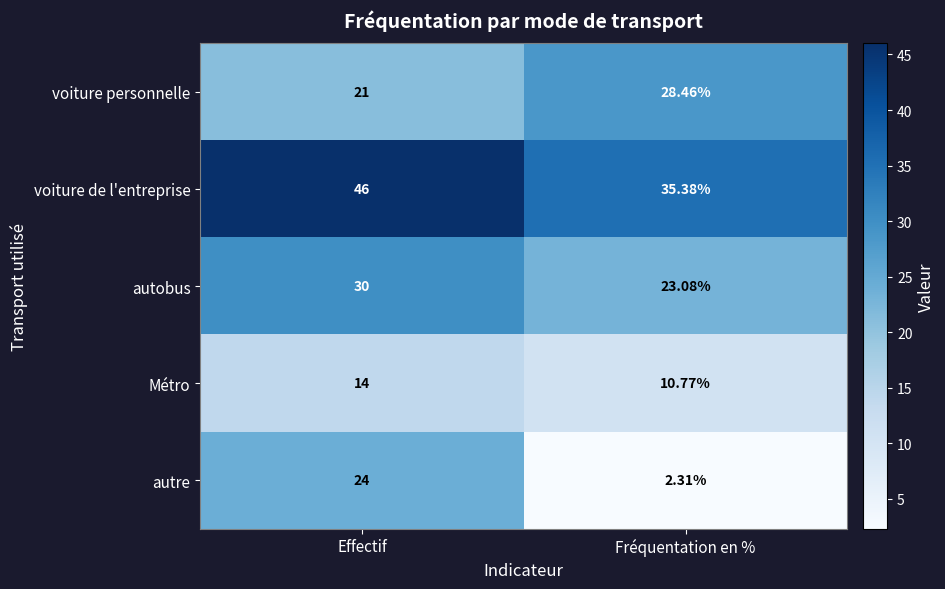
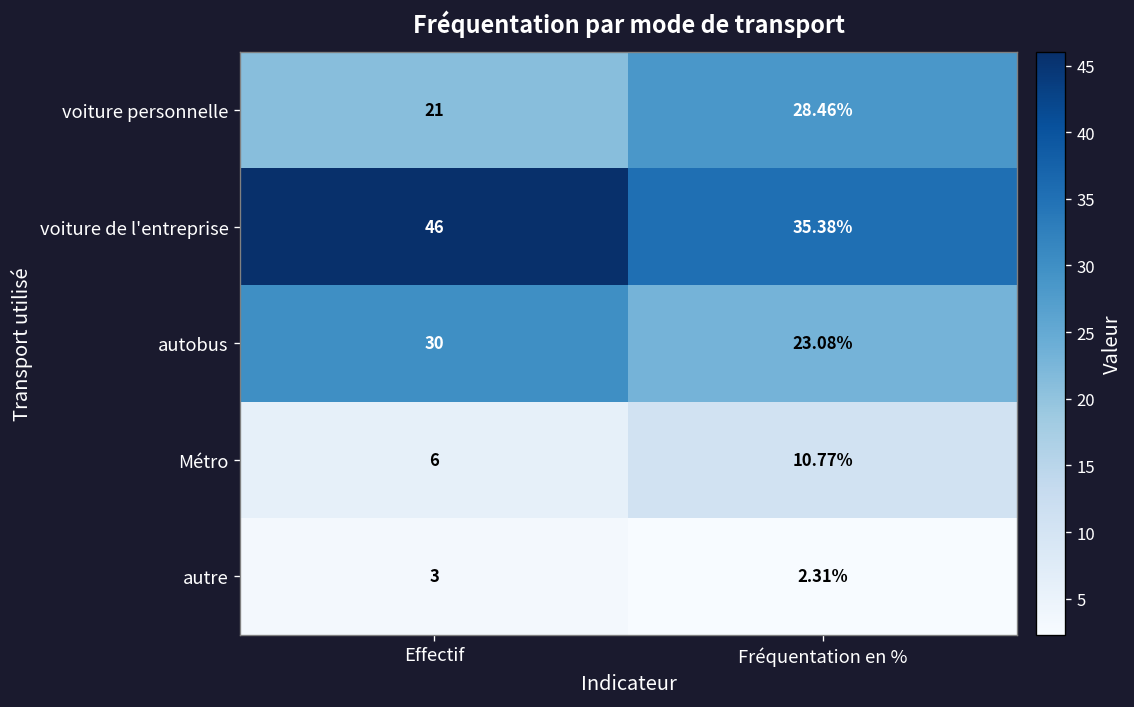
Métro, Effectif: 14 -> 6
autre, Effectif: 24 -> 3
